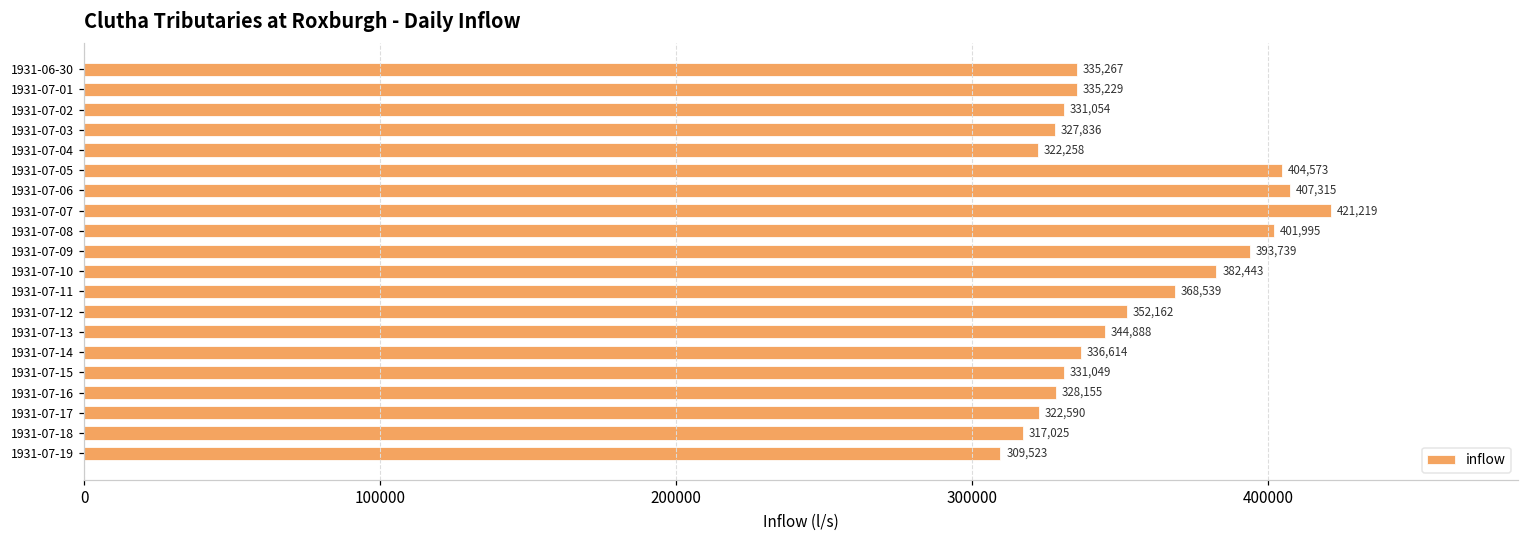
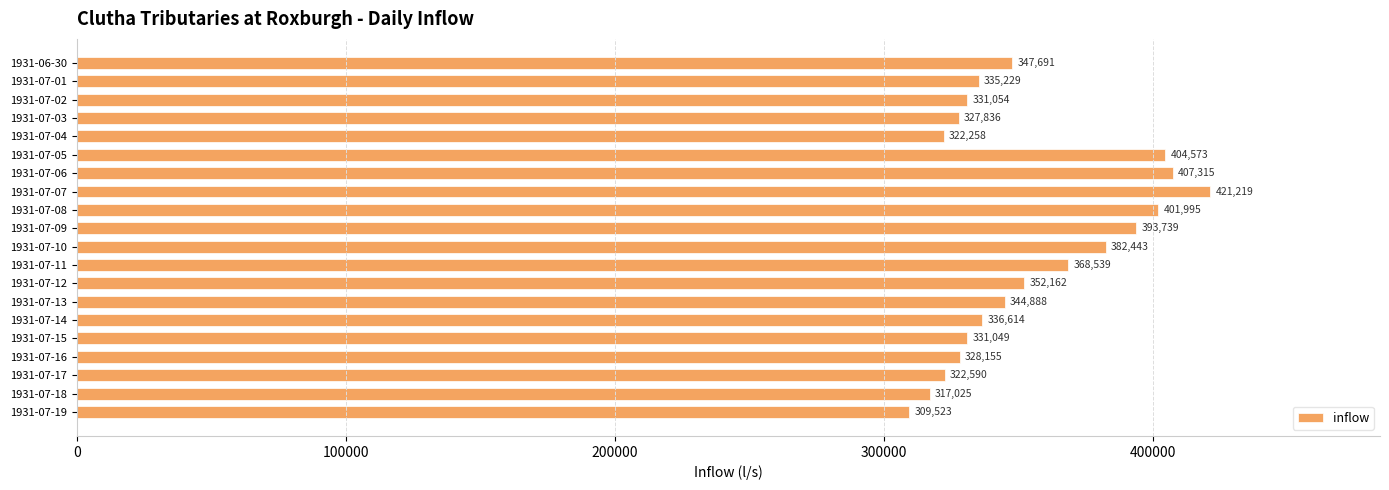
1931-06-30: 335,267 -> 347,691
